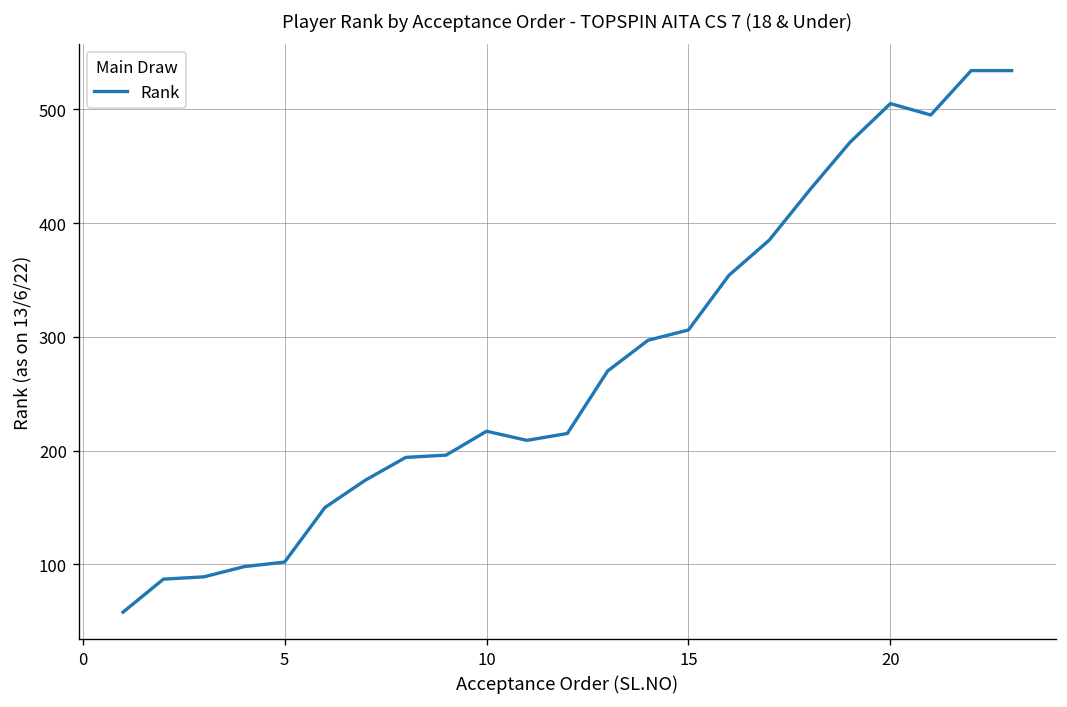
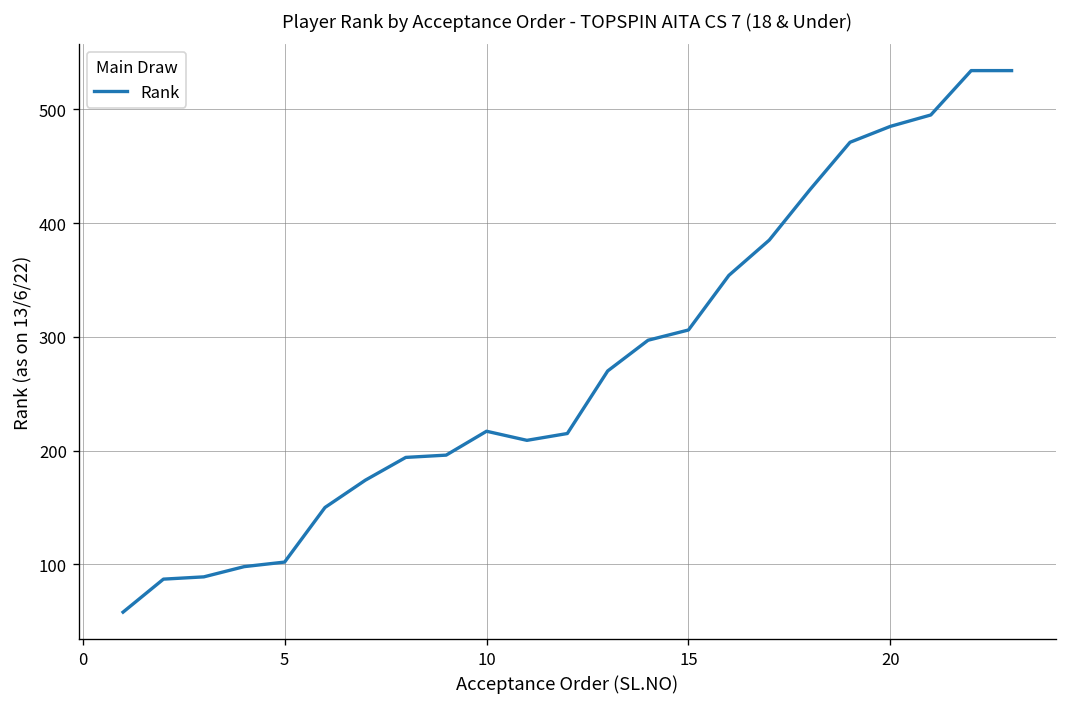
20: 510 -> 490
